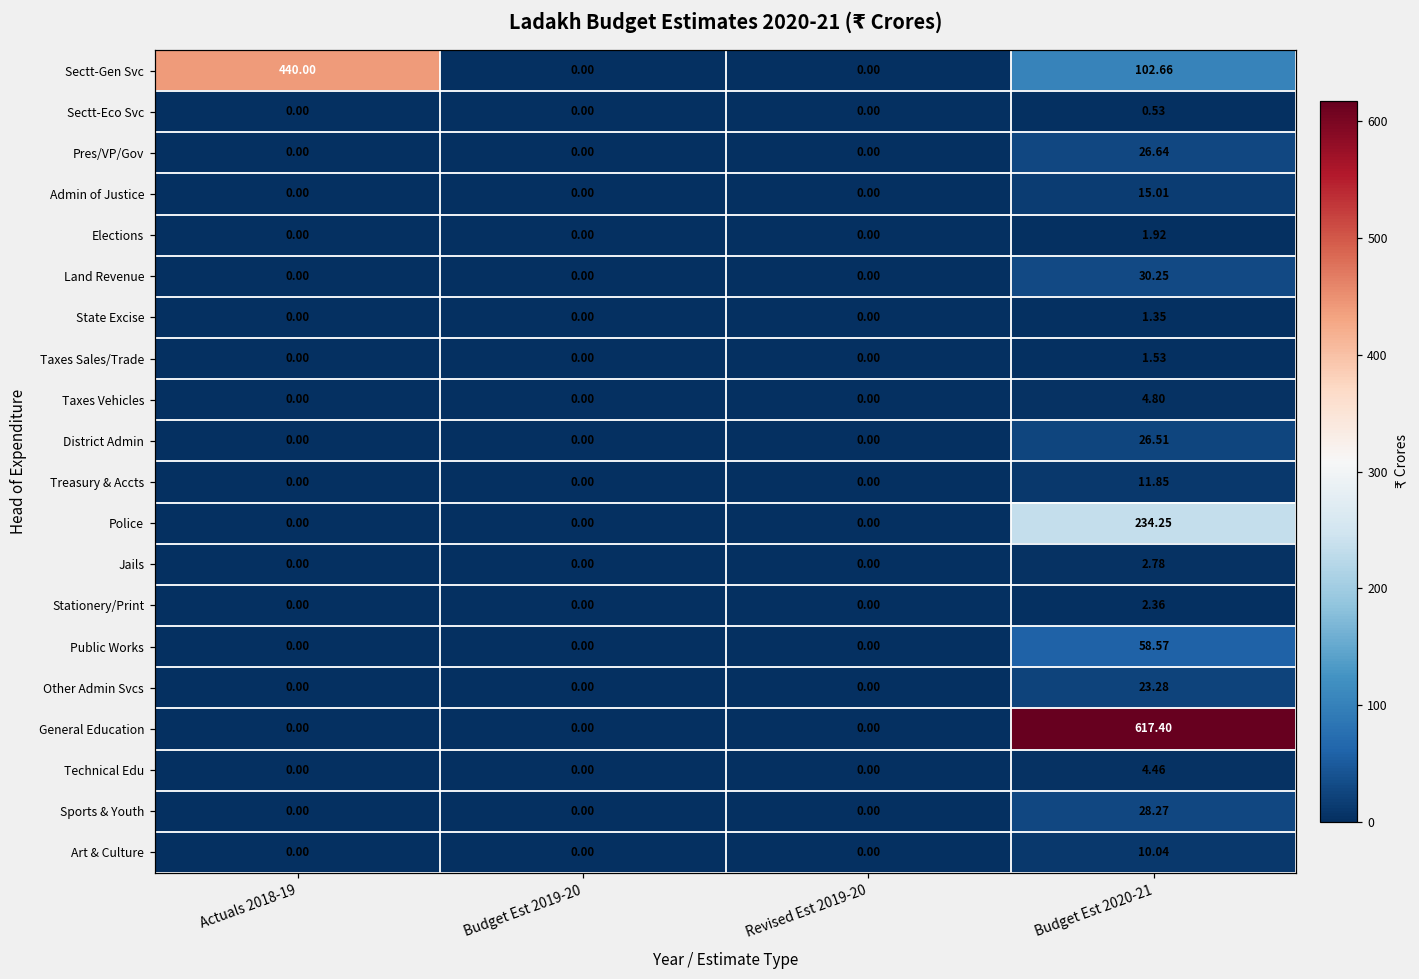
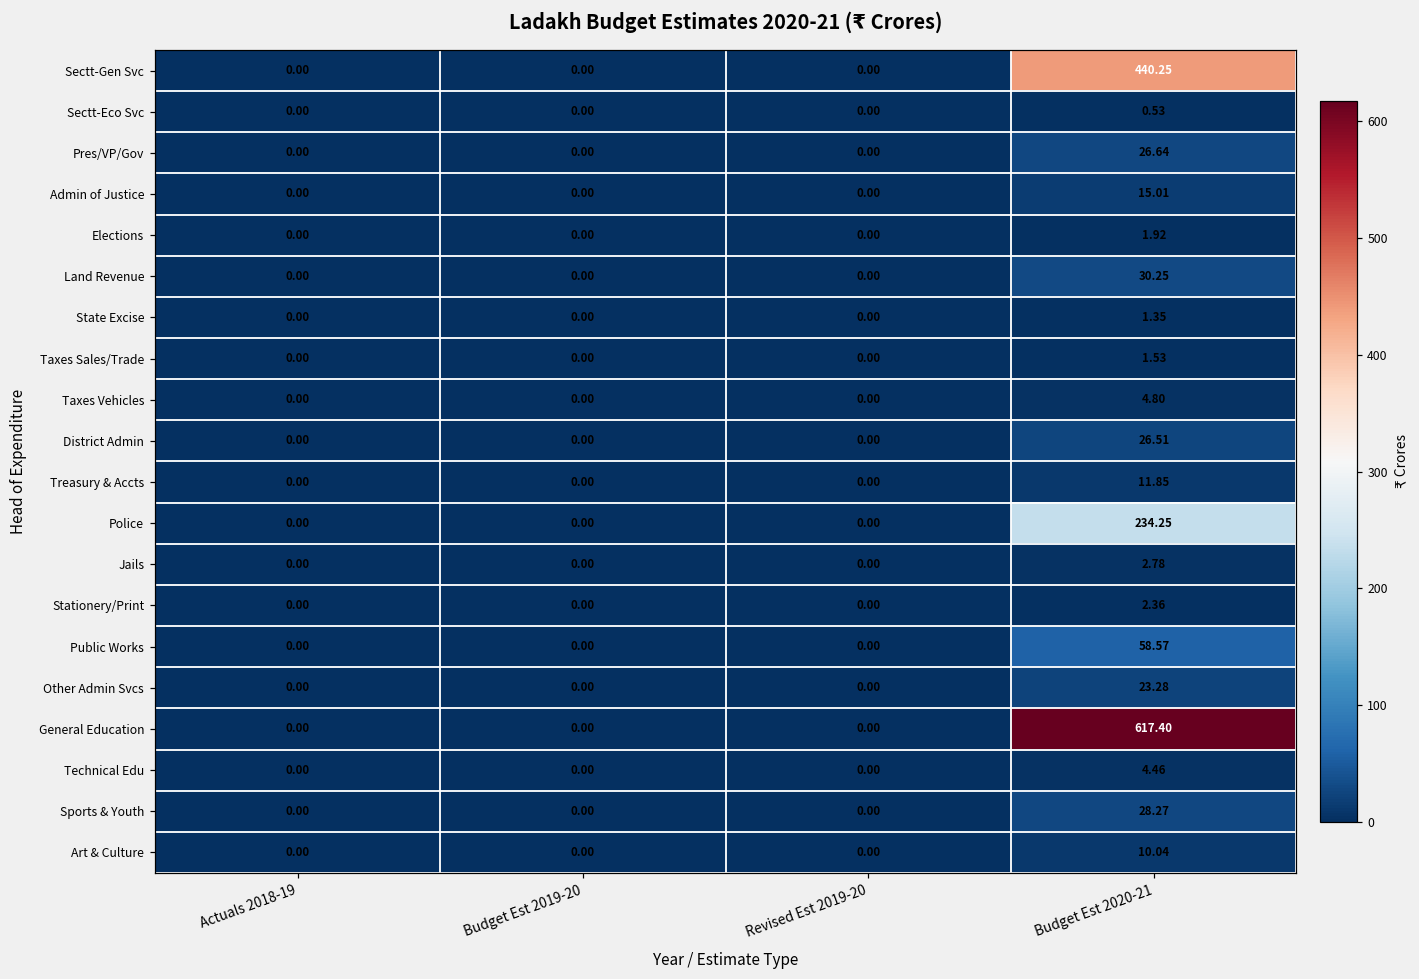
Sectt-Gen Svc, Actuals 2018-19: 440.00 -> 0.00
Sectt-Gen Svc, Budget Est 2020-21: 102.66 -> 440.25
